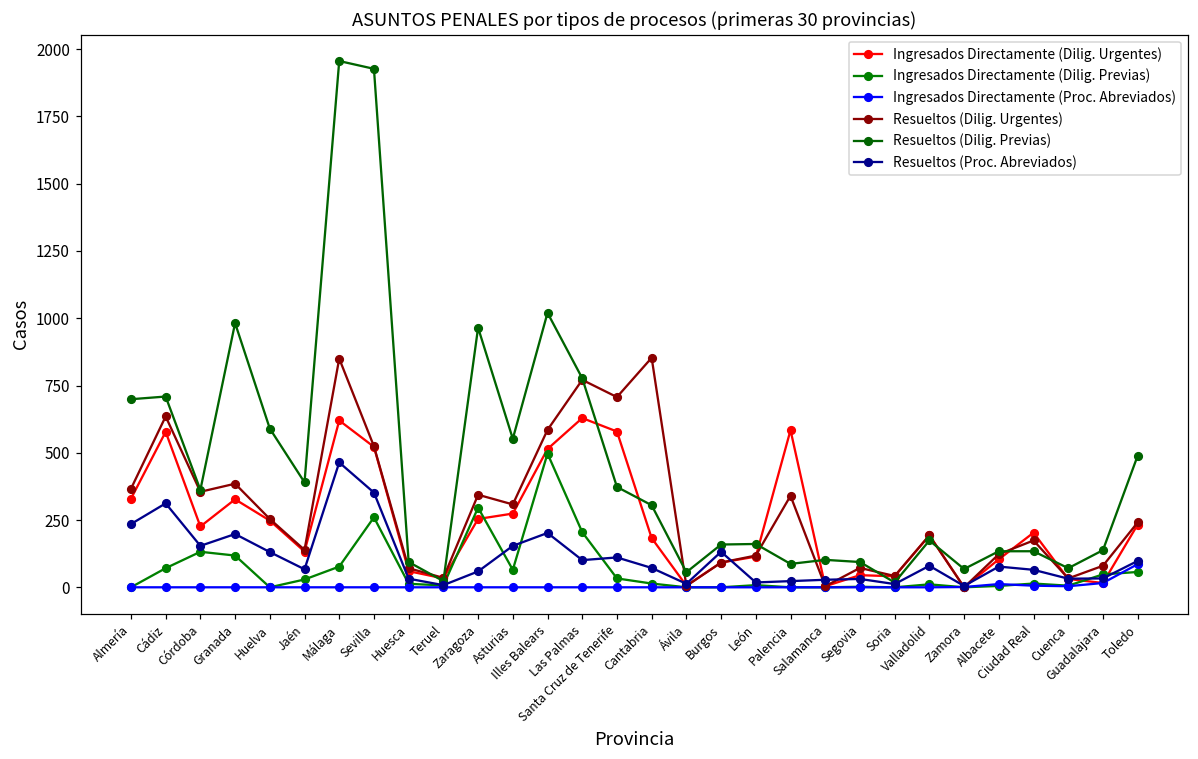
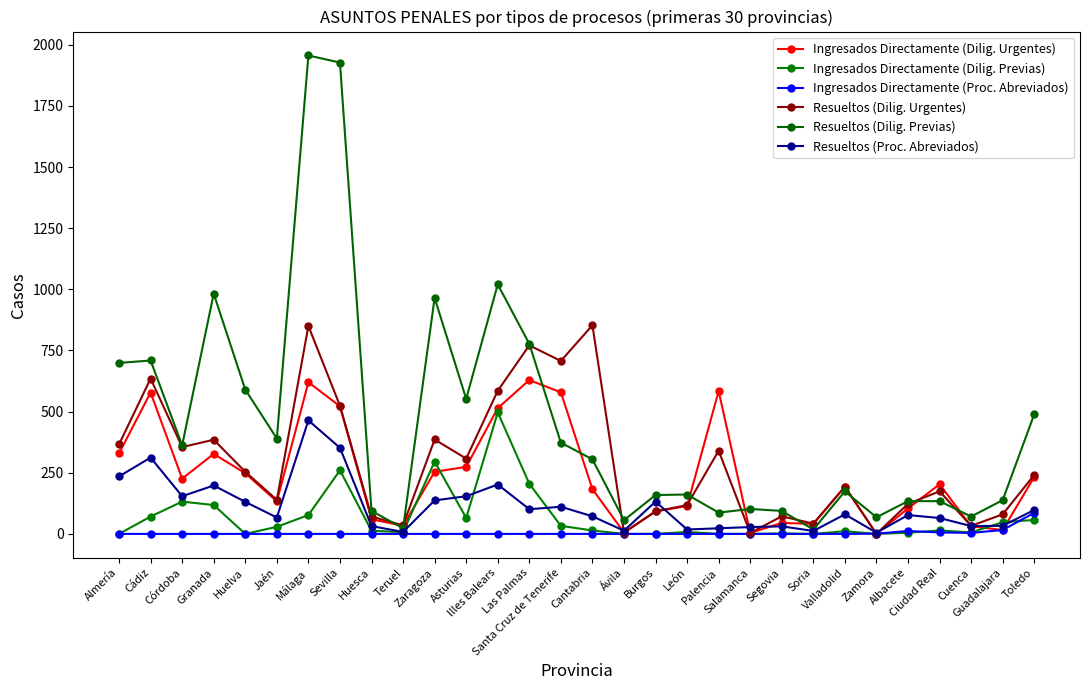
Resueltos (Dilig. Urgentes), Zaragoza: 340 -> 390
Resueltos (Proc. Abreviados), Zaragoza: 60 -> 140
